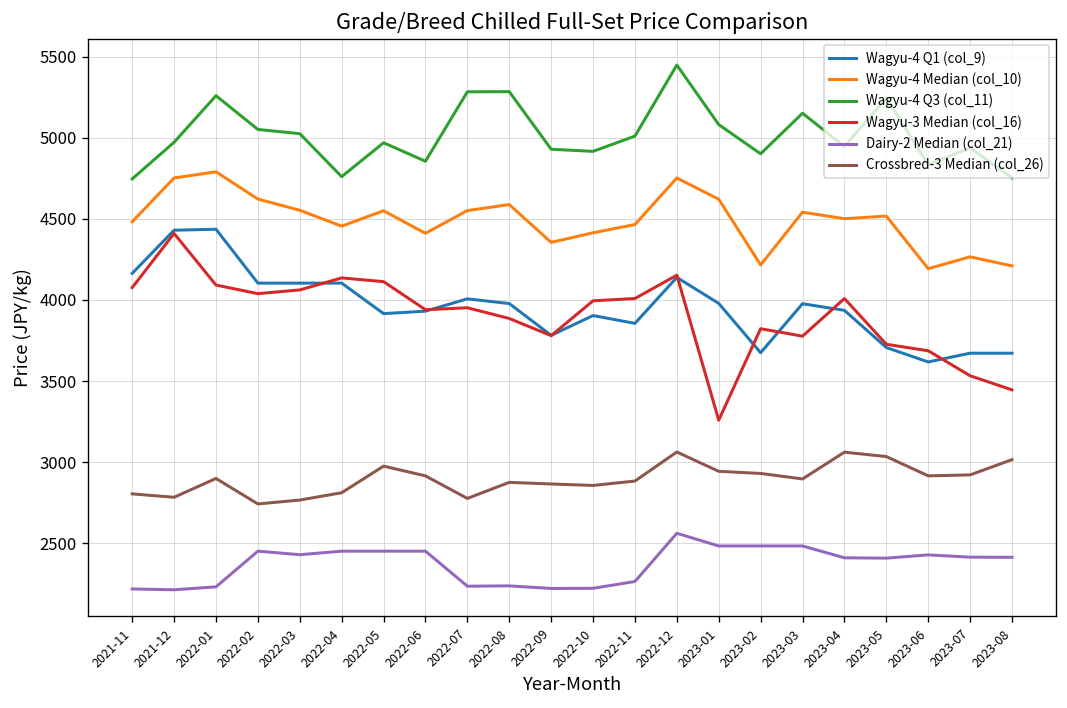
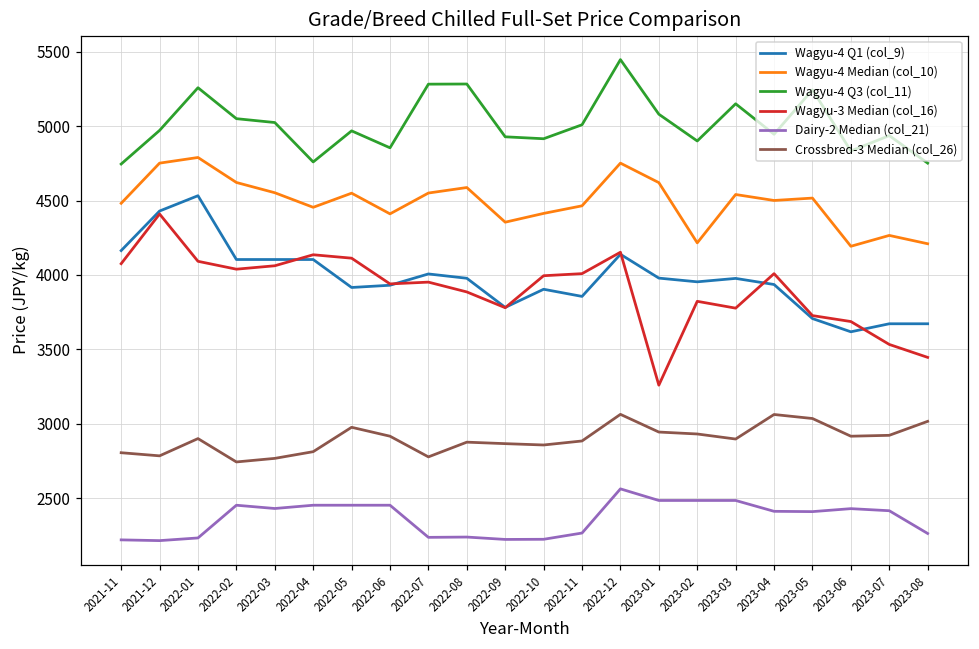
Wagyu-4 Q1 (col_9), 2022-01: 4440 -> 4530
Wagyu-4 Q1 (col_9), 2023-02: 3680 -> 3950
Dairy-2 Median (col_21), 2023-08: 2410 -> 2260
